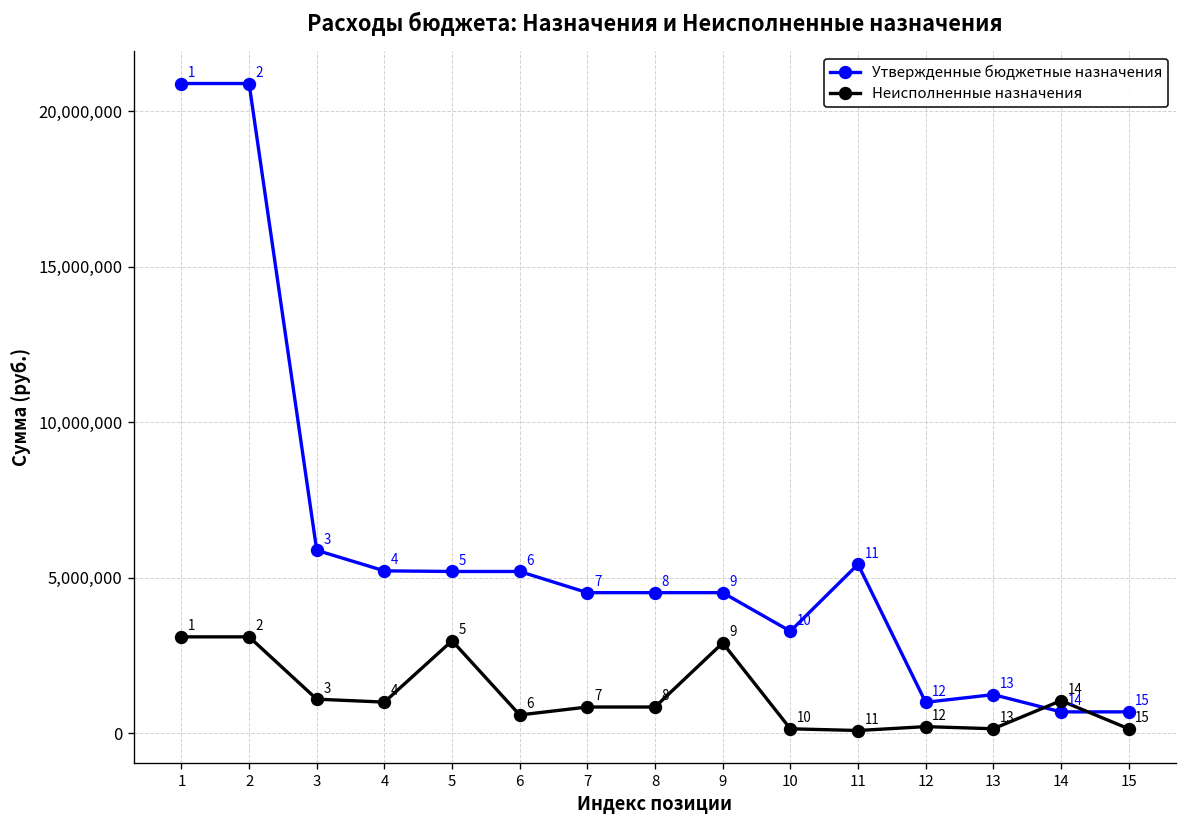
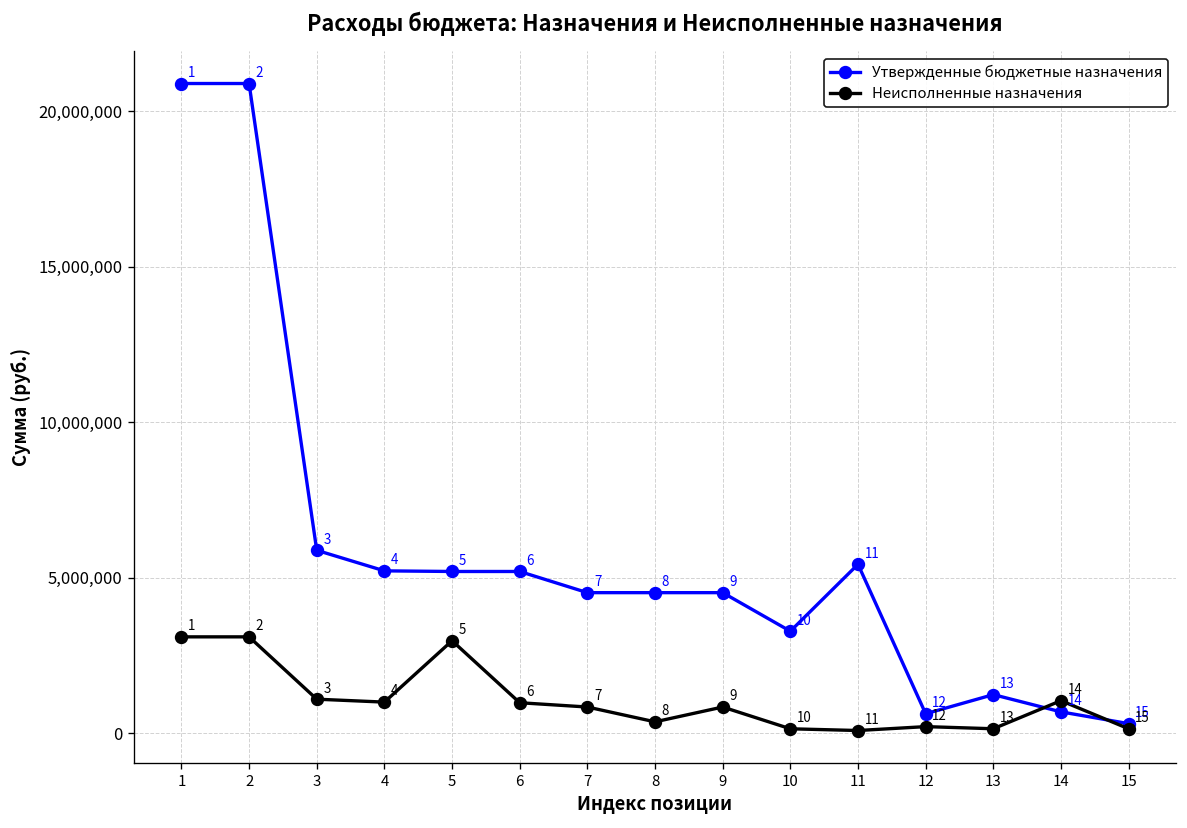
Неисполненные назначения, 6: 600,000 -> 1,000,000
Неисполненные назначения, 8: 800,000 -> 400,000
Неисполненные назначения, 9: 2,900,000 -> 800,000
Утвержденные бюджетные назначения, 12: 1,000,000 -> 600,000
Утвержденные бюджетные назначения, 15: 700,000 -> 300,000
